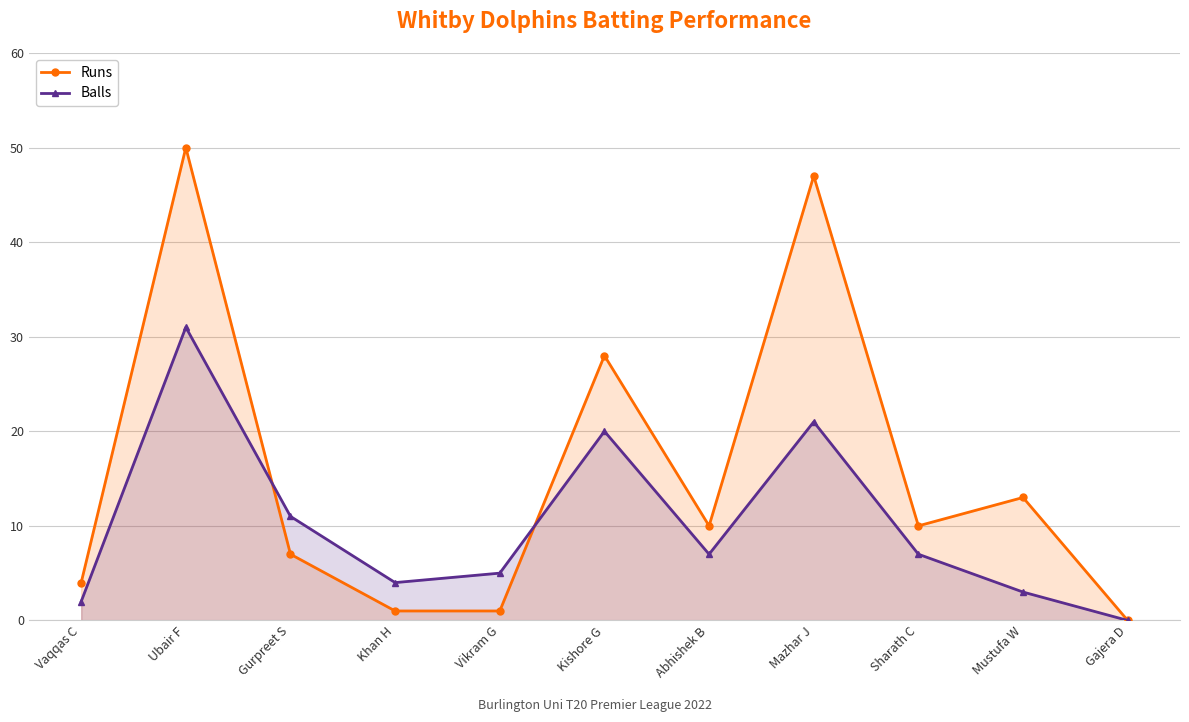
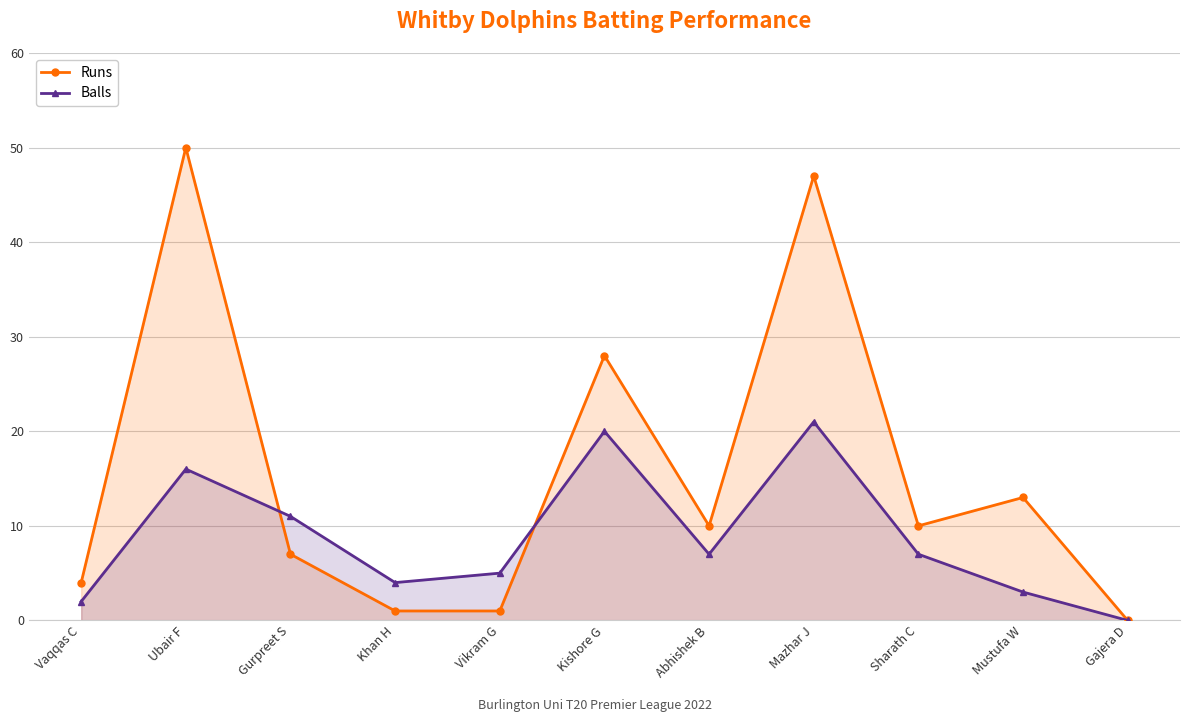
Balls, Ubair F: 31 -> 16
